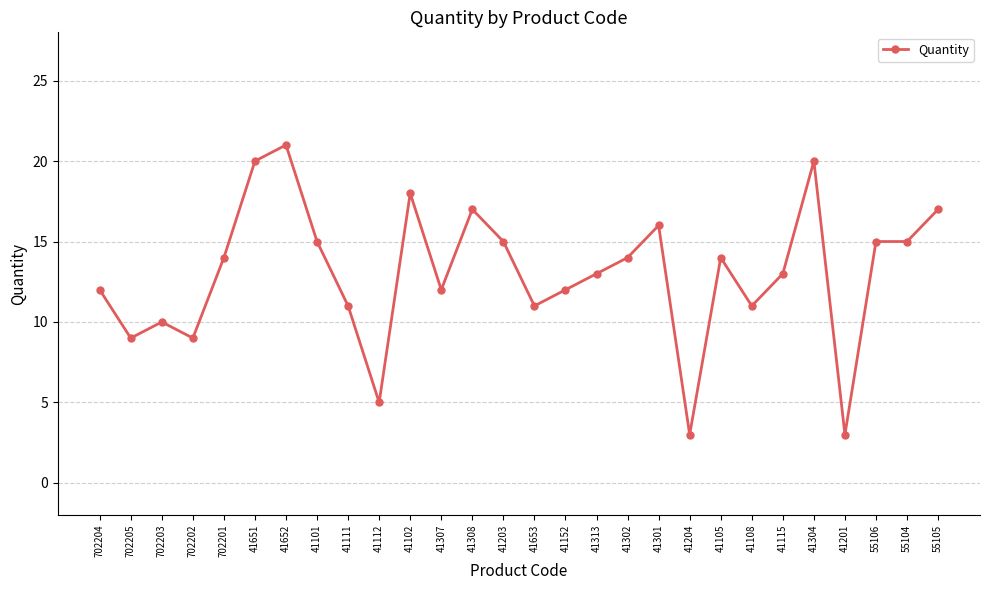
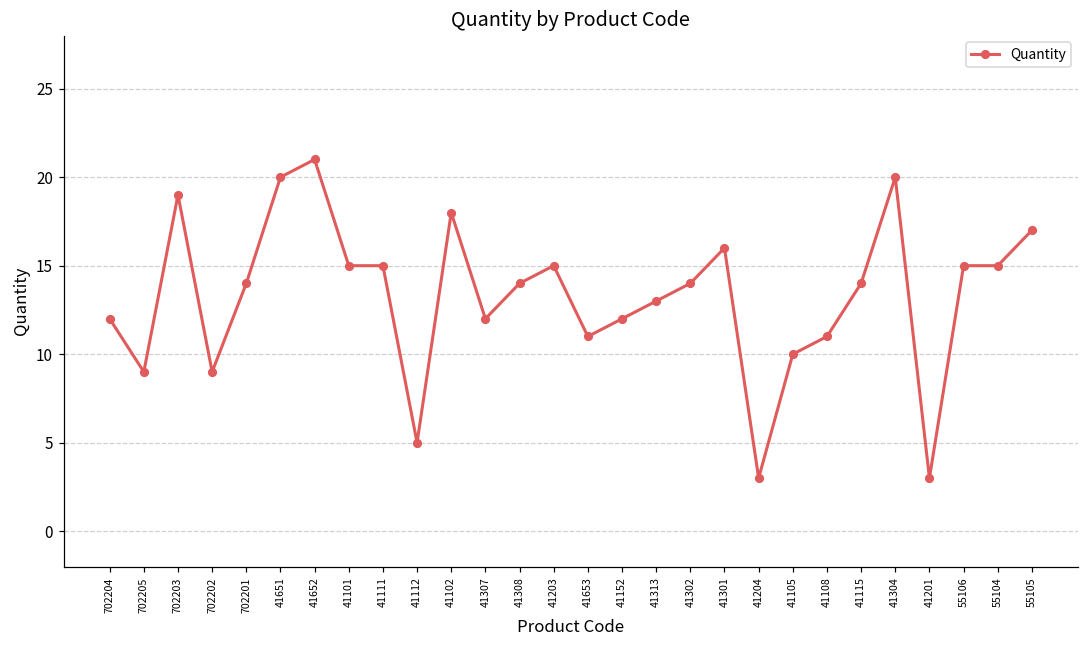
702203: 10 -> 19
41111: 11 -> 15
41308: 17 -> 14
41105: 14 -> 10
41115: 13 -> 14
